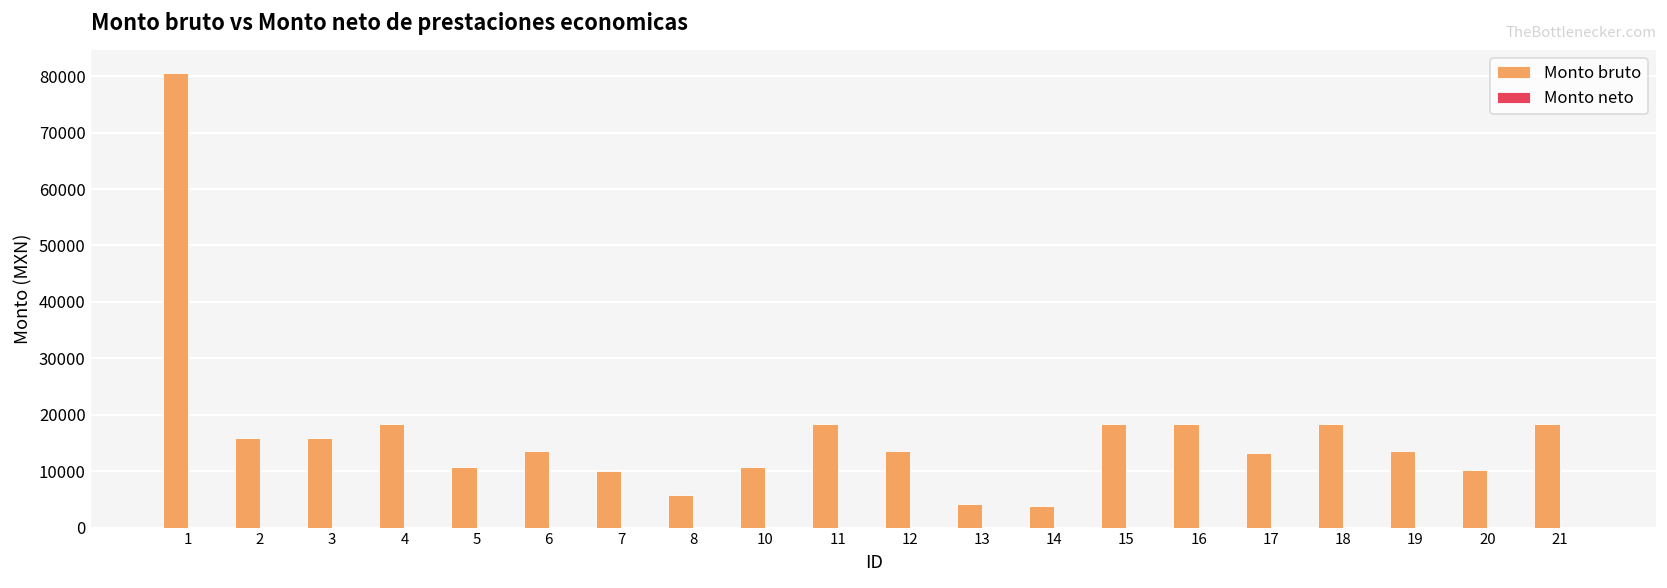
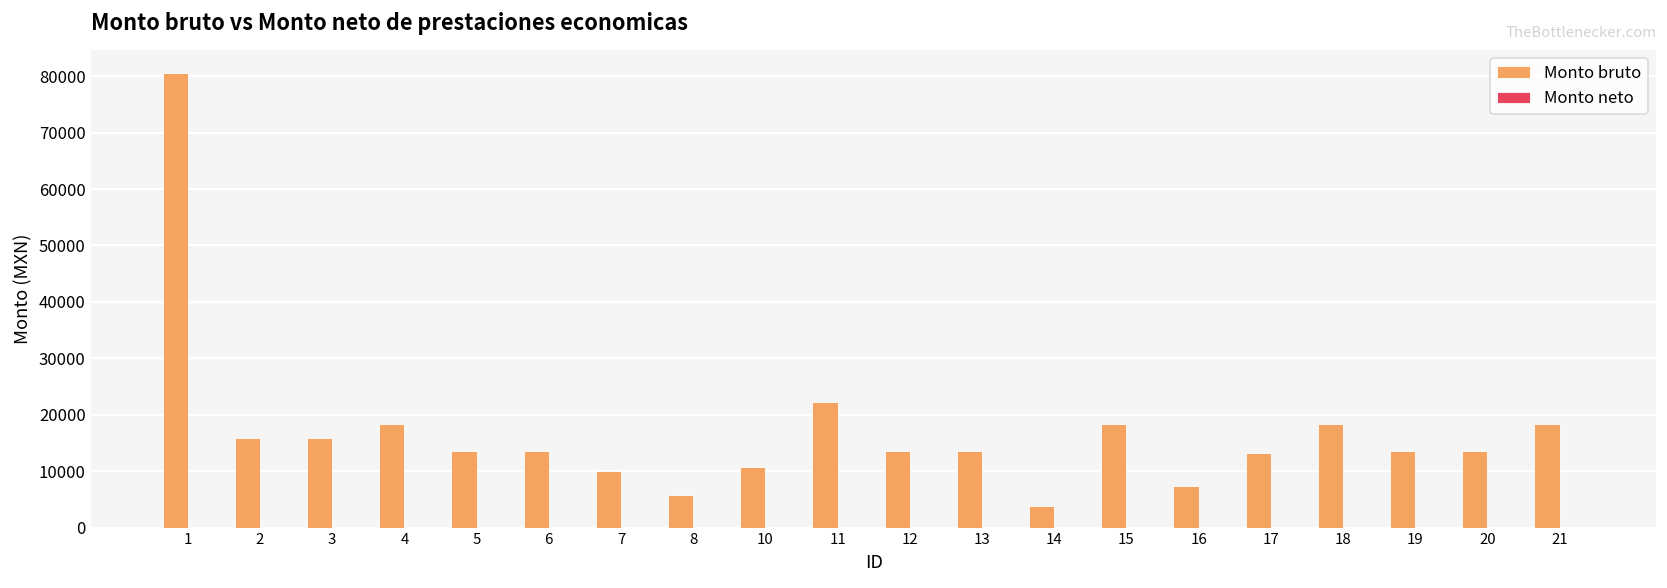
Monto bruto, 5: 11000 -> 14000
Monto bruto, 11: 18000 -> 22000
Monto bruto, 13: 4000 -> 14000
Monto bruto, 16: 18000 -> 7000
Monto bruto, 20: 10000 -> 14000
